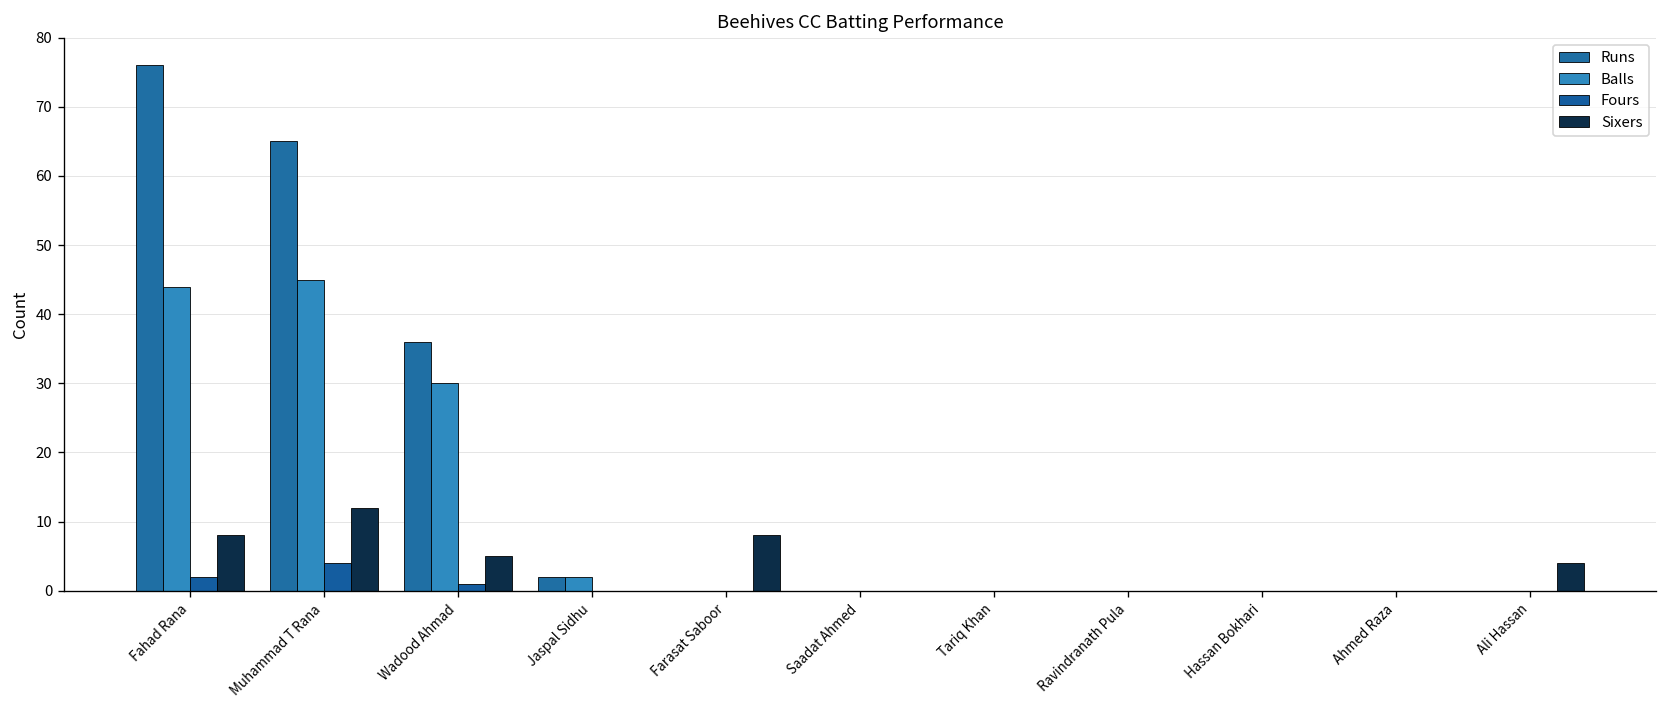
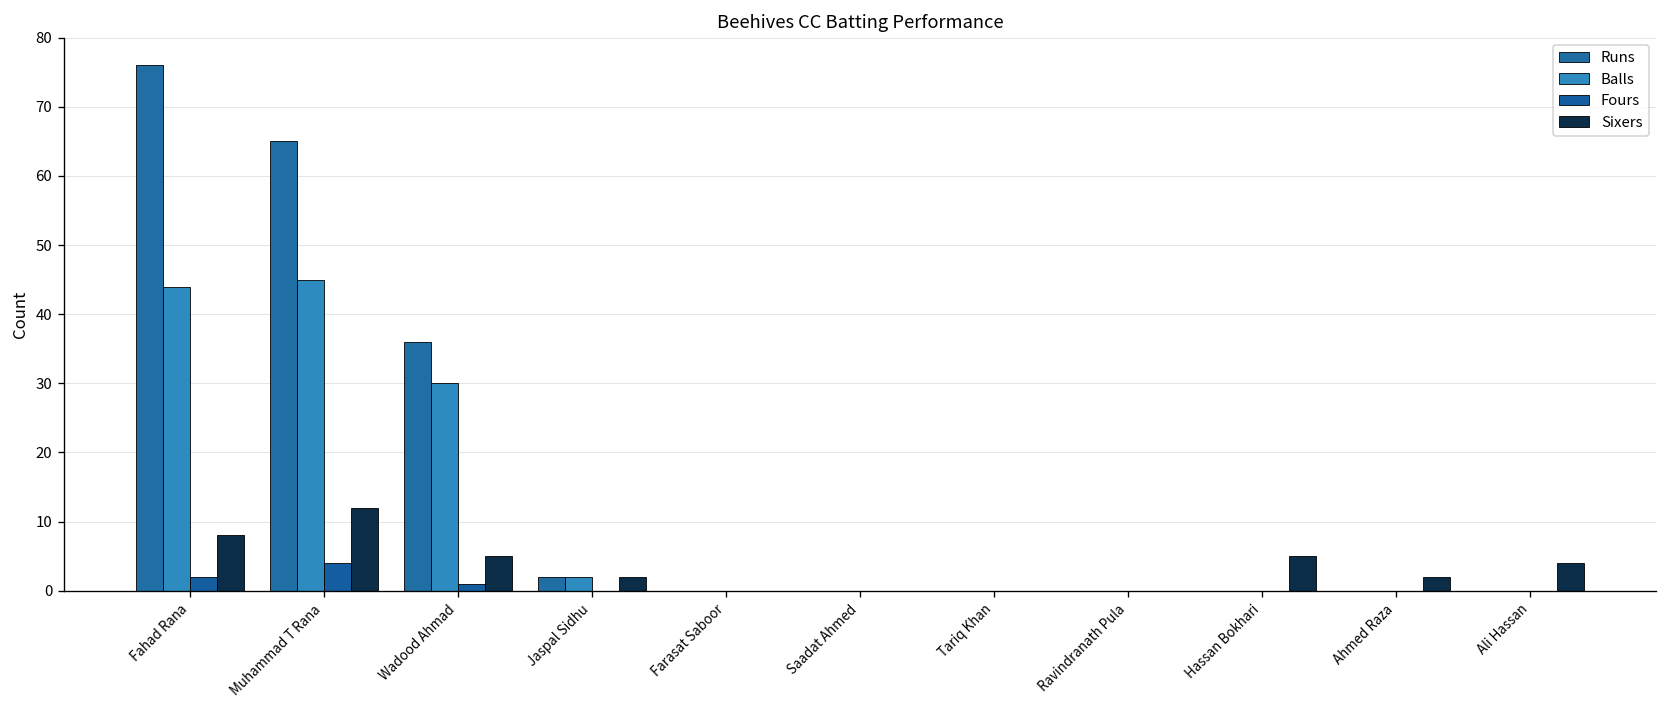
Sixers, Jaspal Sidhu: 0 -> 2
Sixers, Farasat Saboor: 8 -> 0
Sixers, Hassan Bokhari: 0 -> 5
Sixers, Ahmed Raza: 0 -> 2
